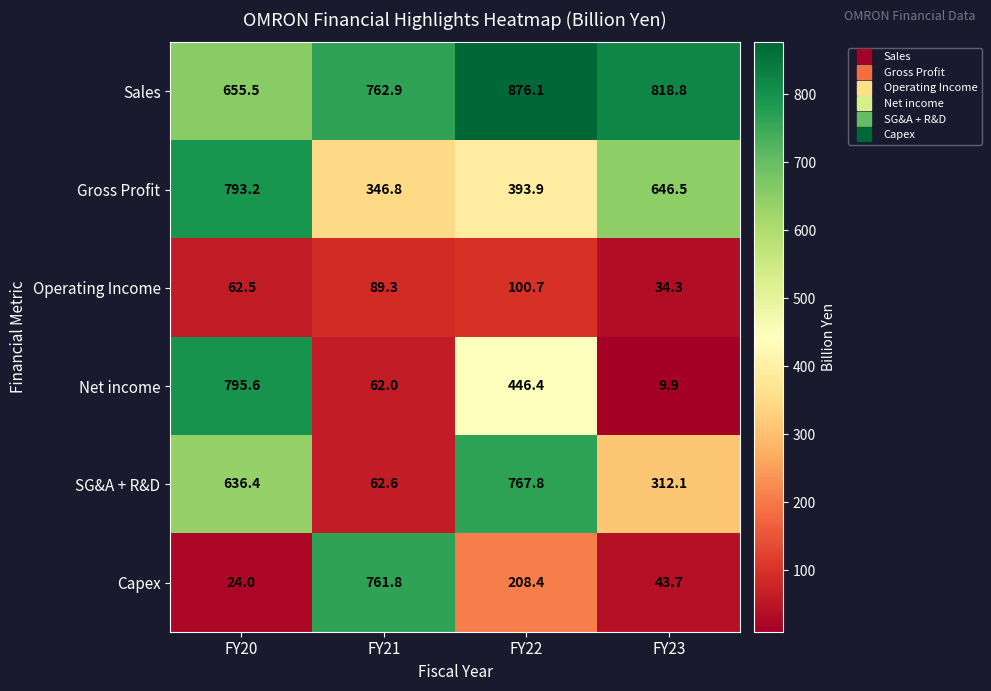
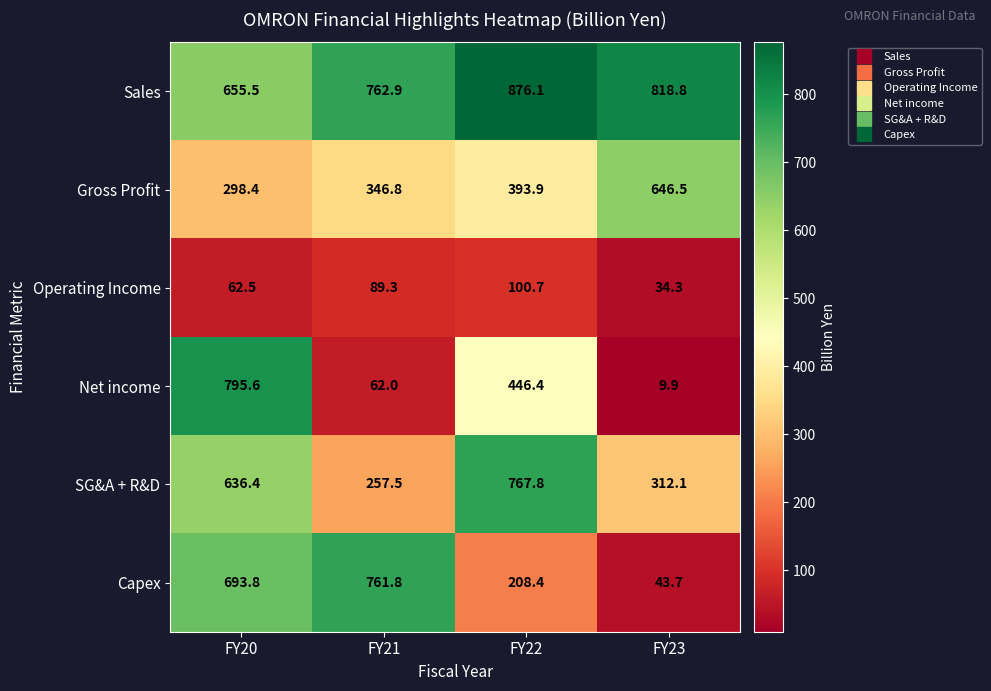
Gross Profit, FY20: 793.2 -> 298.4
SG&A + R&D, FY21: 62.6 -> 257.5
Capex, FY20: 24.0 -> 693.8
